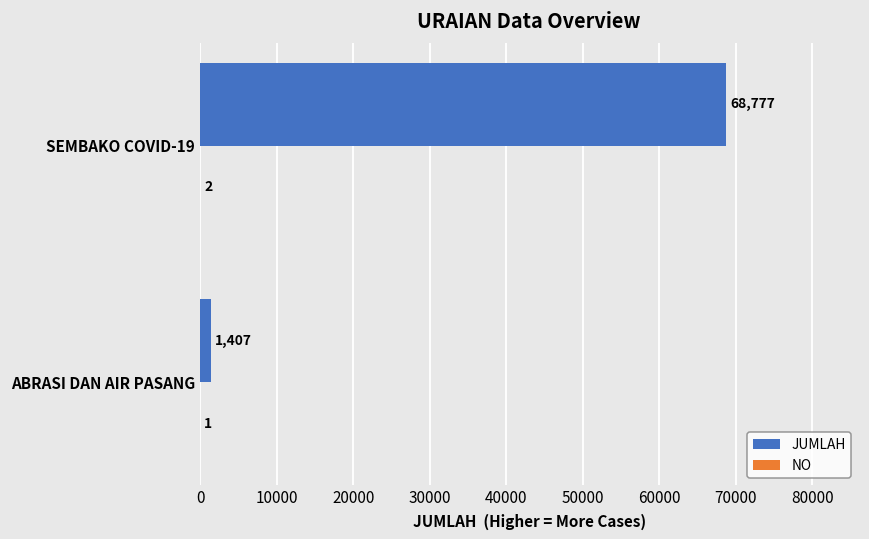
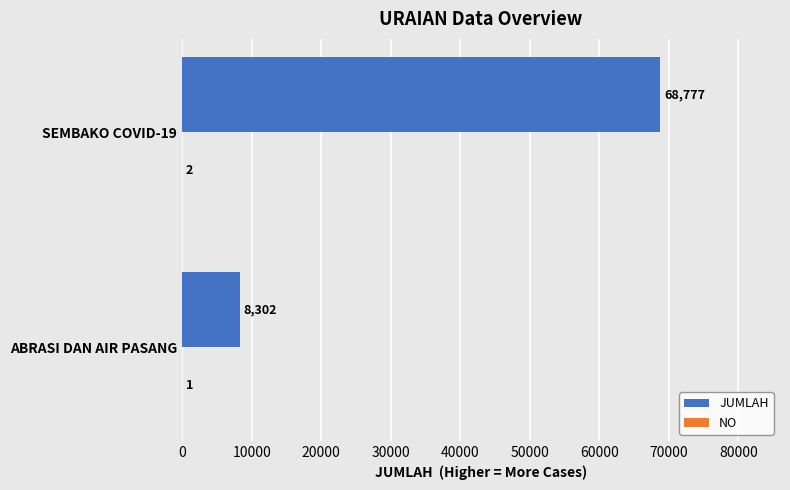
JUMLAH, ABRASI DAN AIR PASANG: 1,407 -> 8,302
